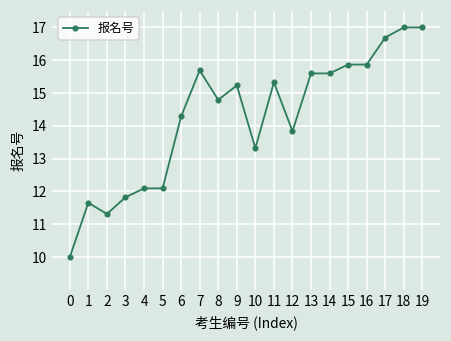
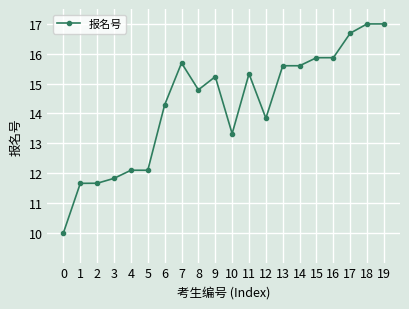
2: 11.3 -> 11.7
